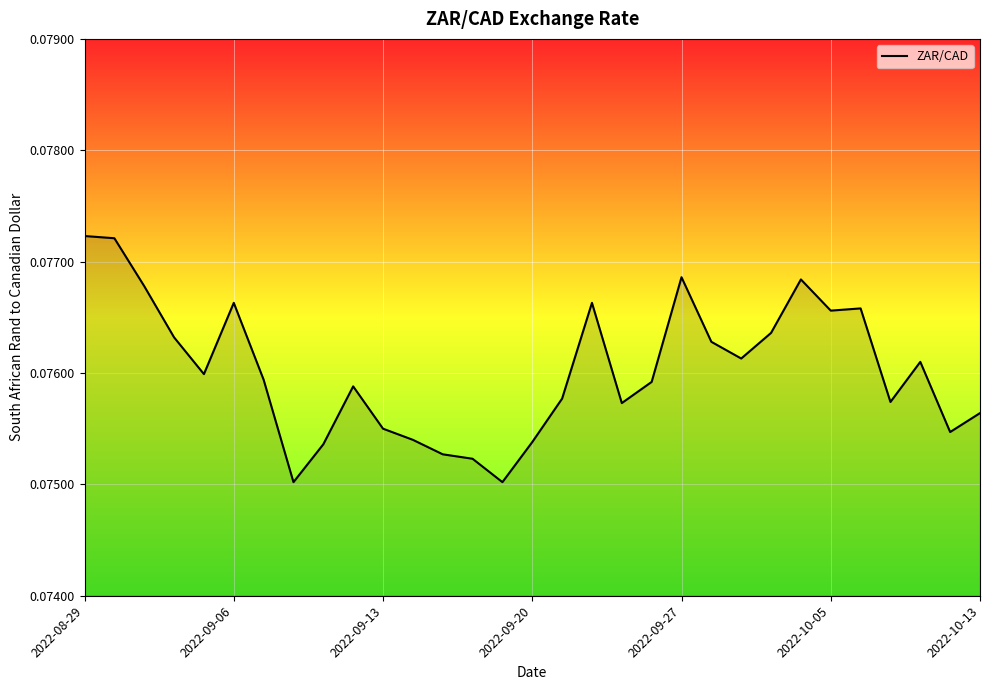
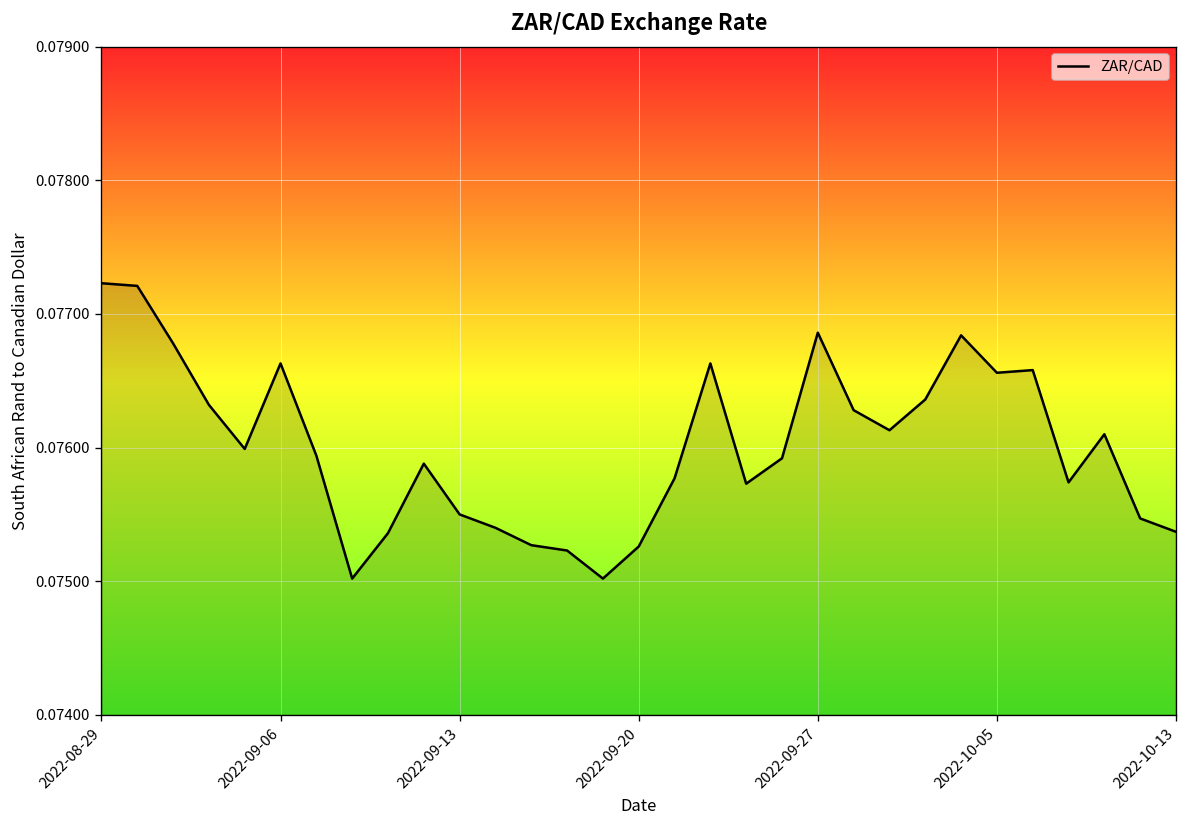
2022-09-20: 0.07538 -> 0.07526
2022-10-13: 0.07564 -> 0.07537
